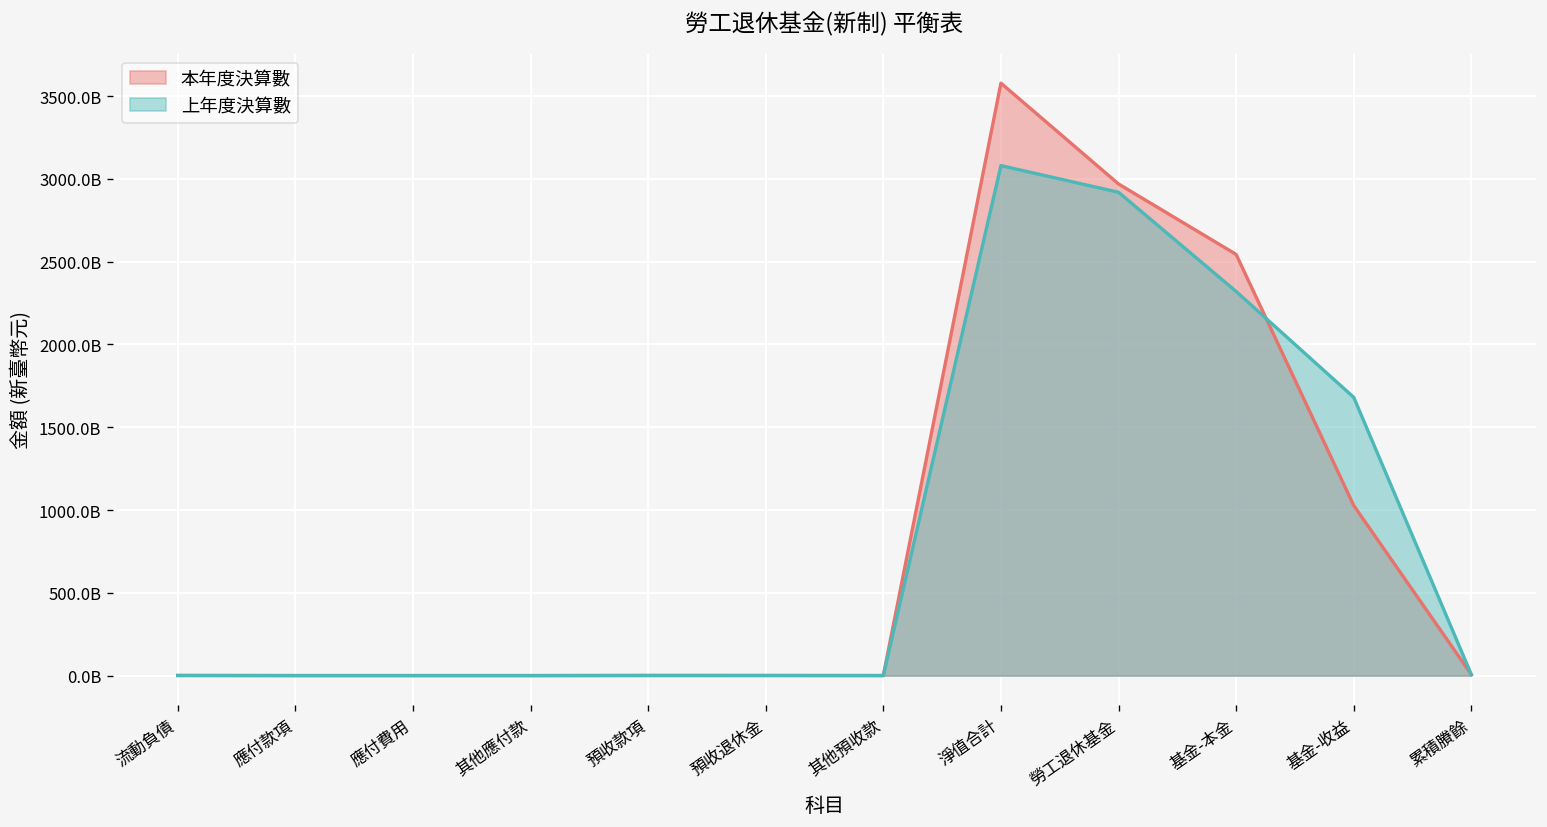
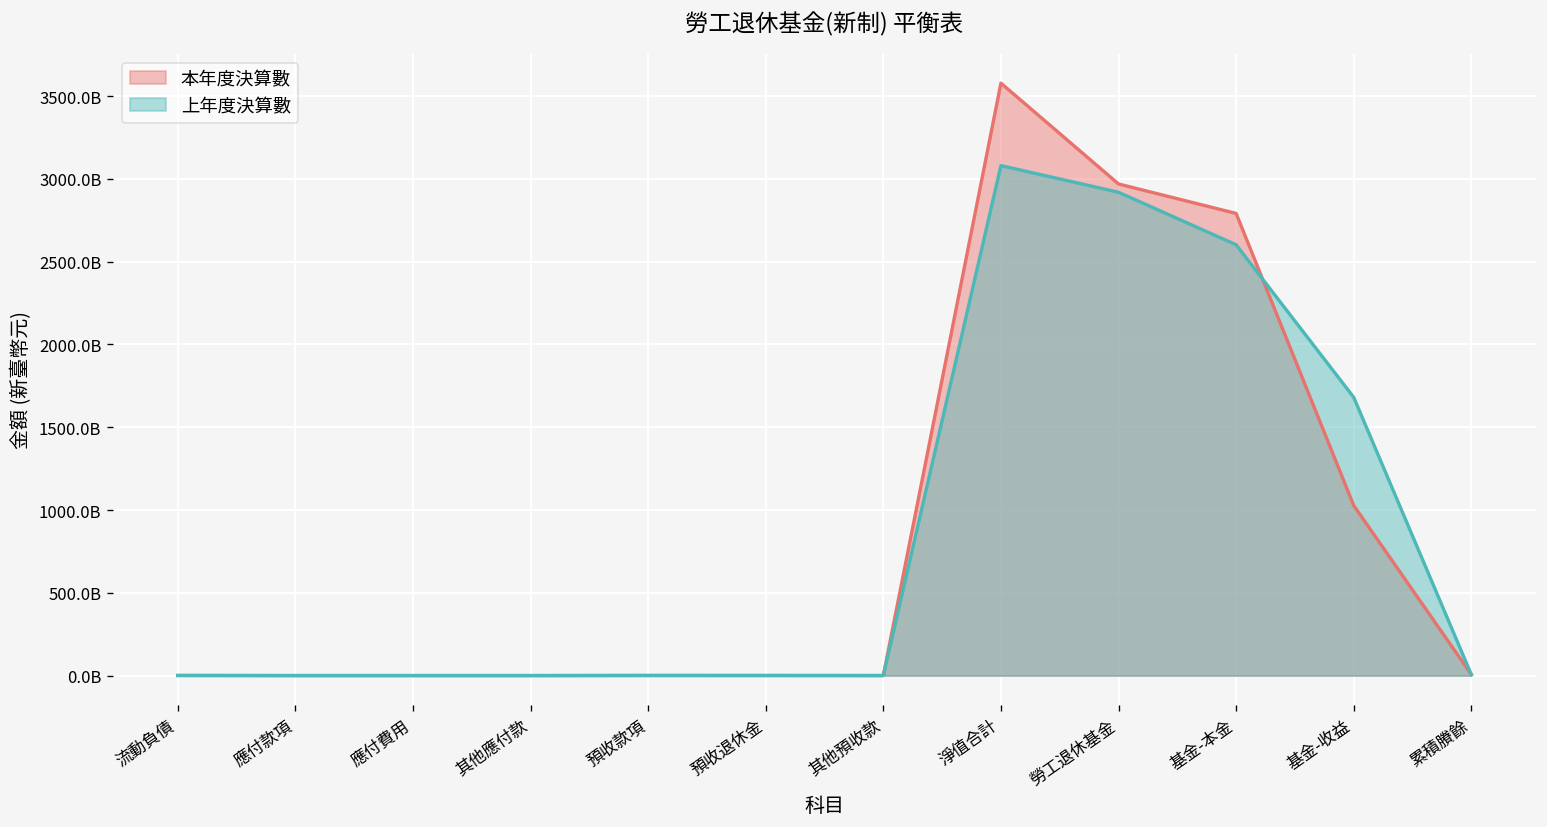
本年度決算數, 基金-本金: 2540000000000 -> 2790000000000
上年度決算數, 基金-本金: 2320000000000 -> 2600000000000
